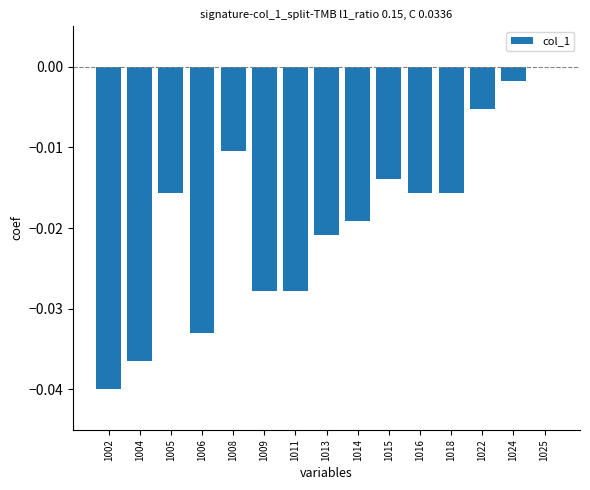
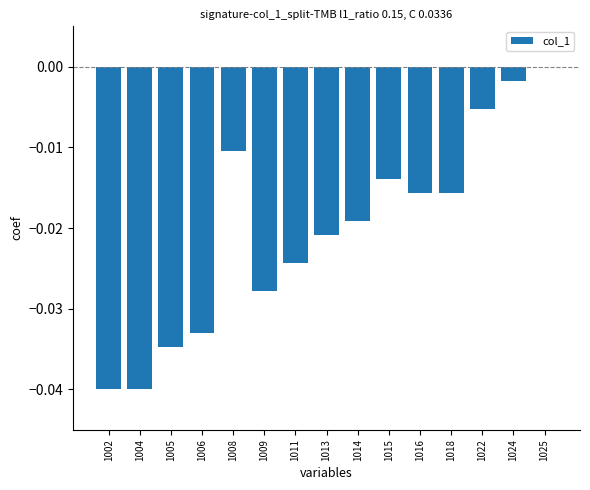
1004: -0.037 -> -0.040
1005: -0.016 -> -0.035
1011: -0.028 -> -0.024
